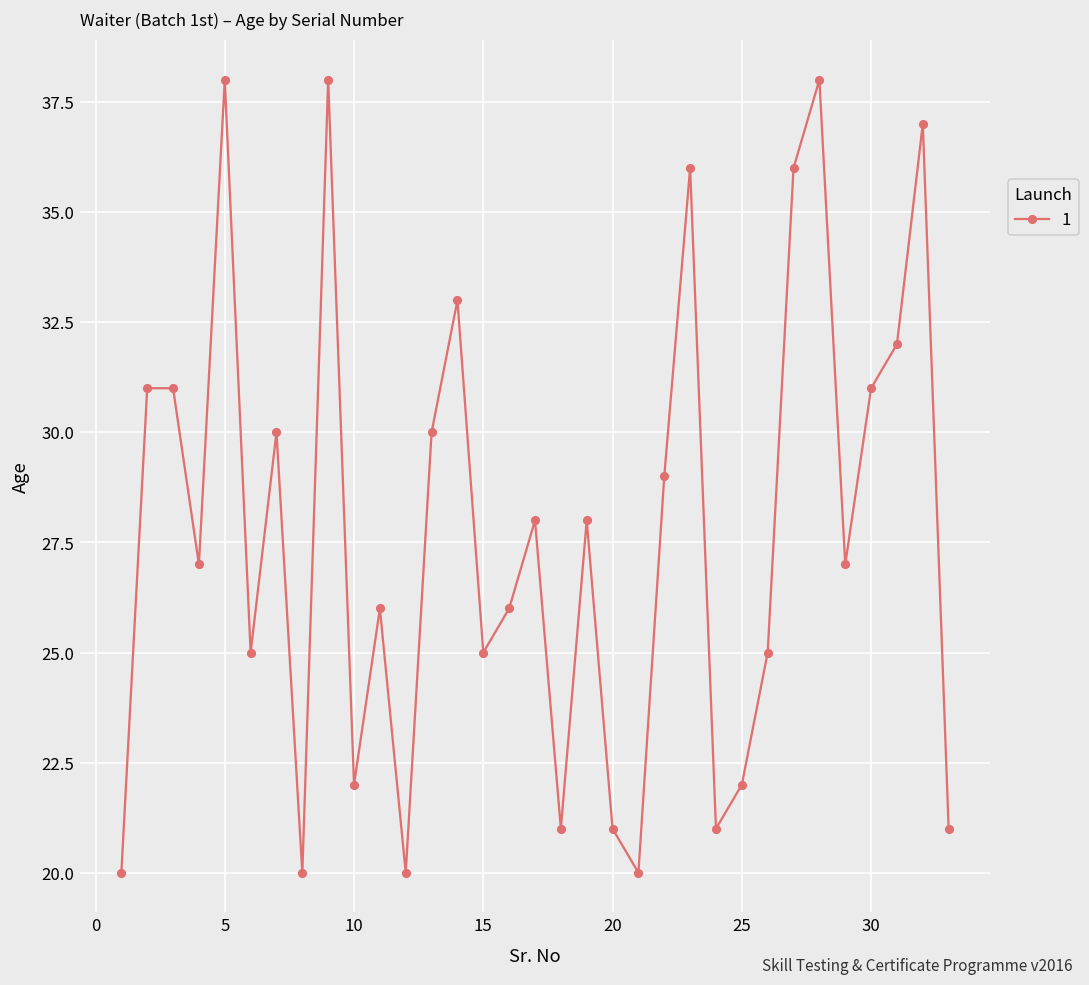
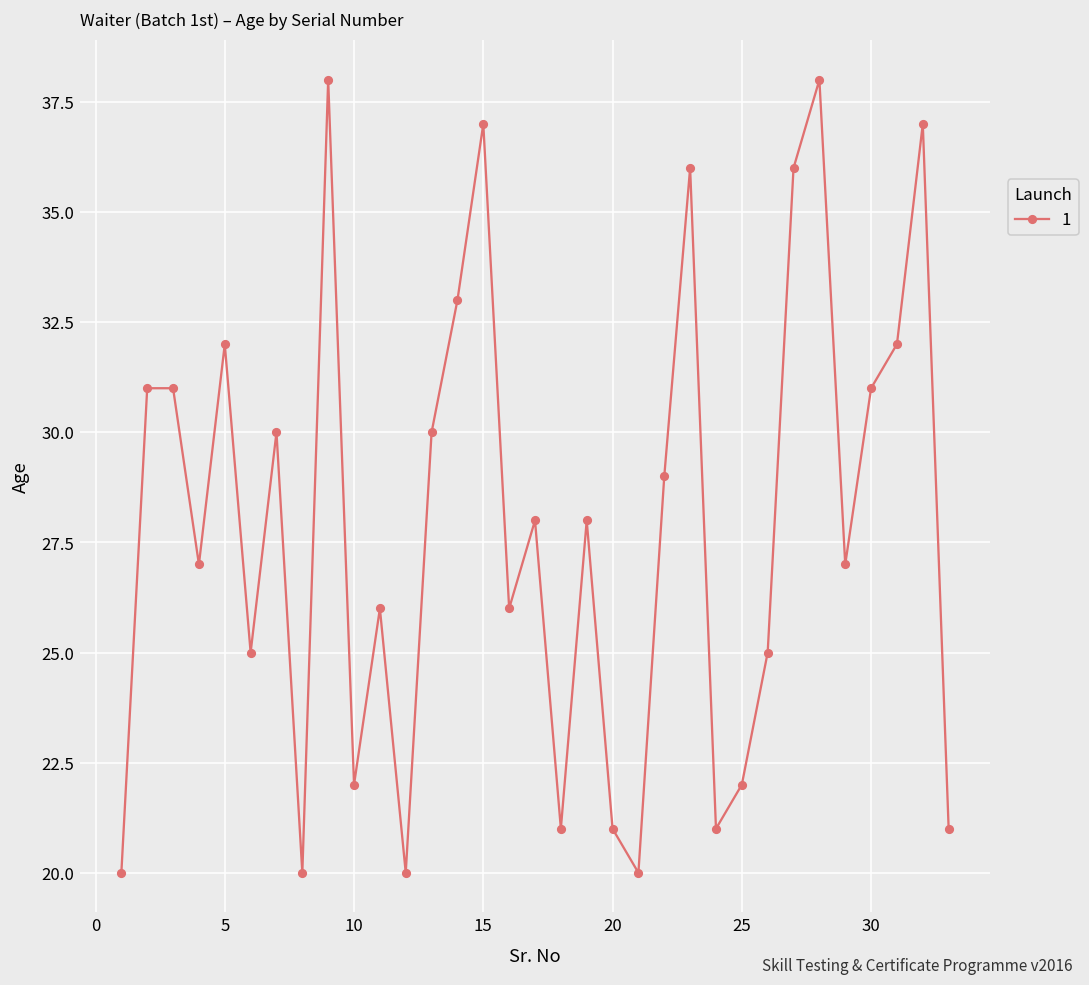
5: 38 -> 32
15: 25 -> 37
